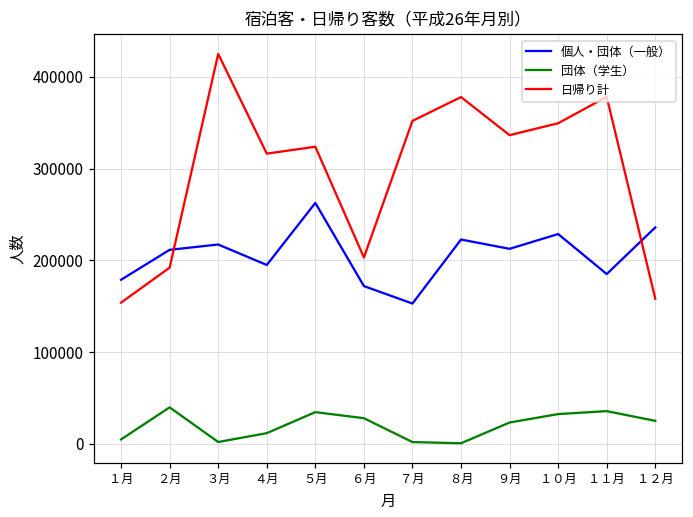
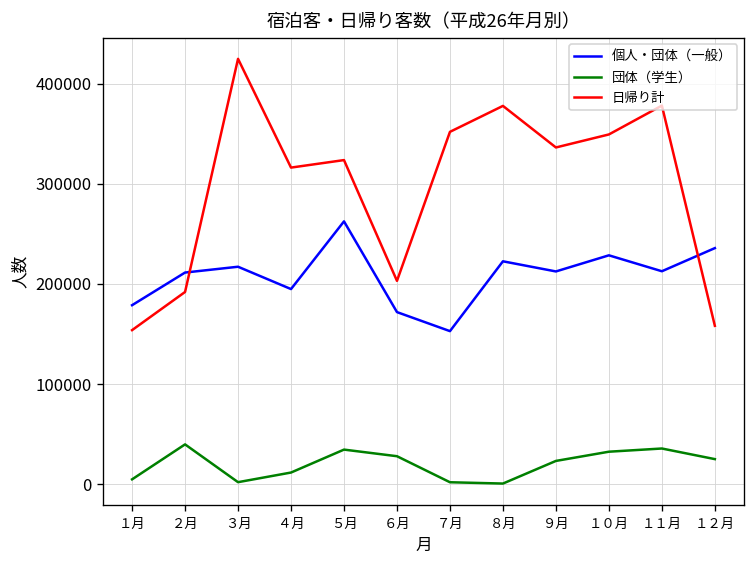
個人・団体（一般）, １１月: 190000 -> 210000
